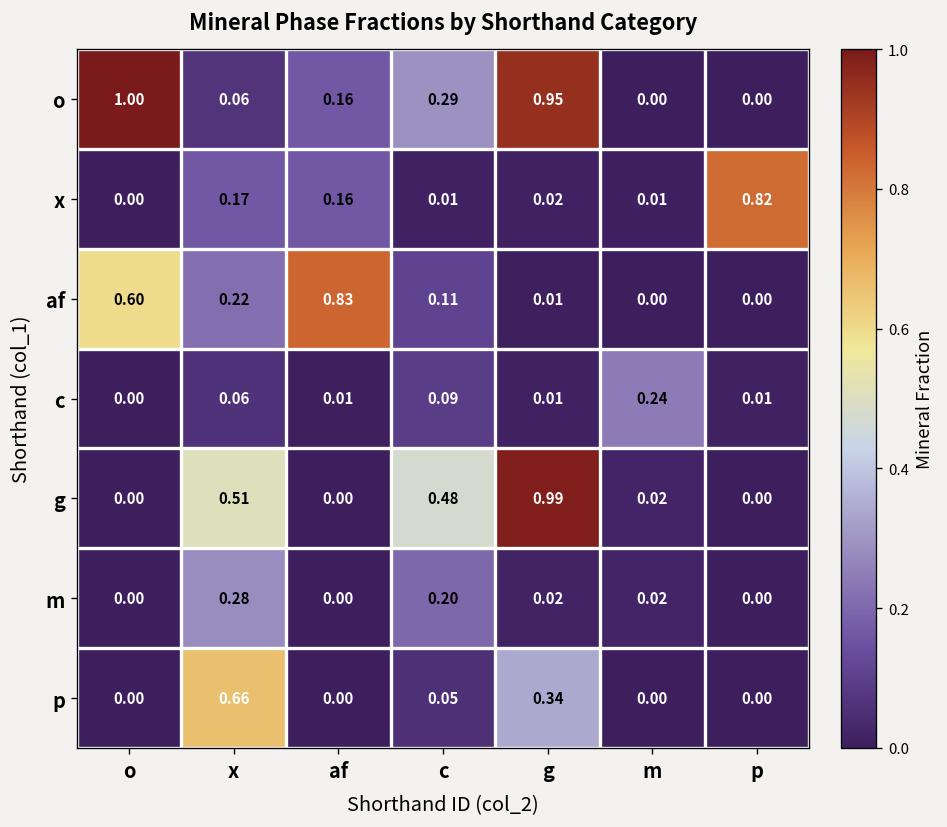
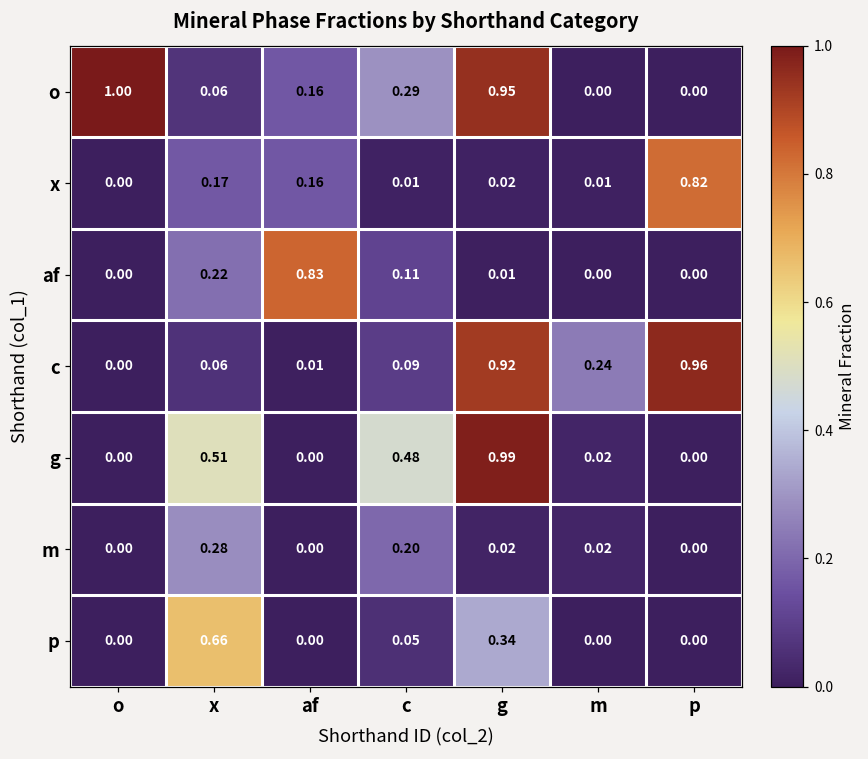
af, o: 0.60 -> 0.00
c, g: 0.01 -> 0.92
c, p: 0.01 -> 0.96
